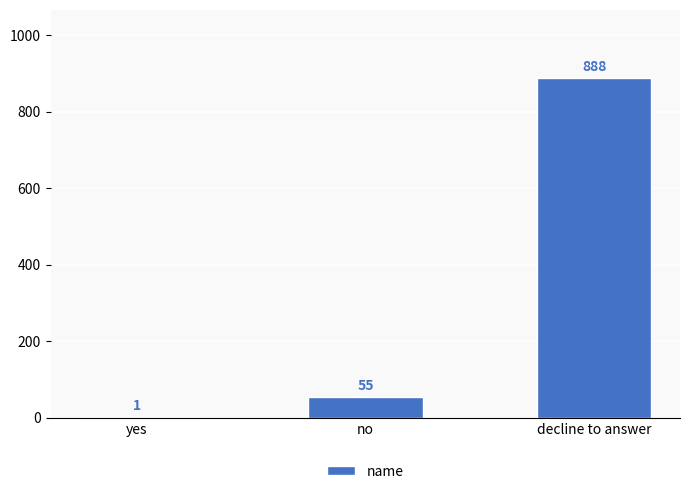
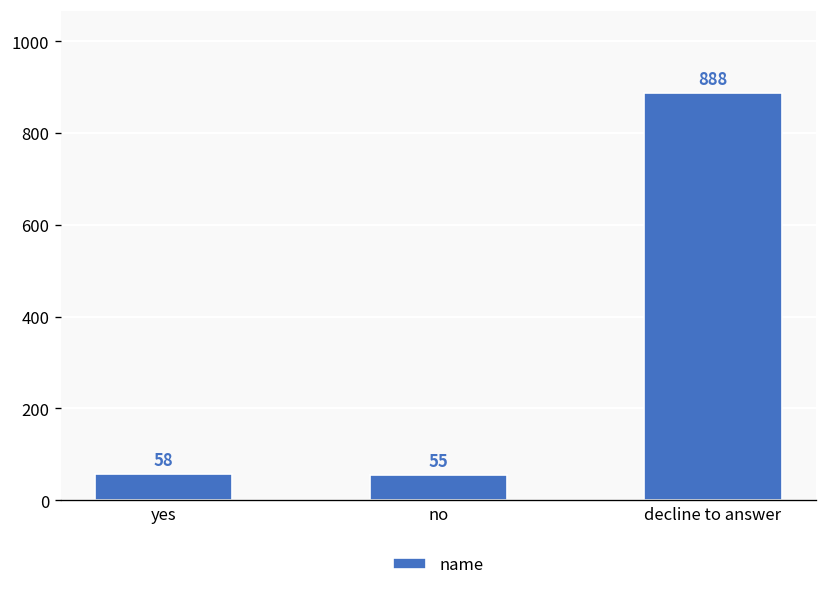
yes: 1 -> 58
